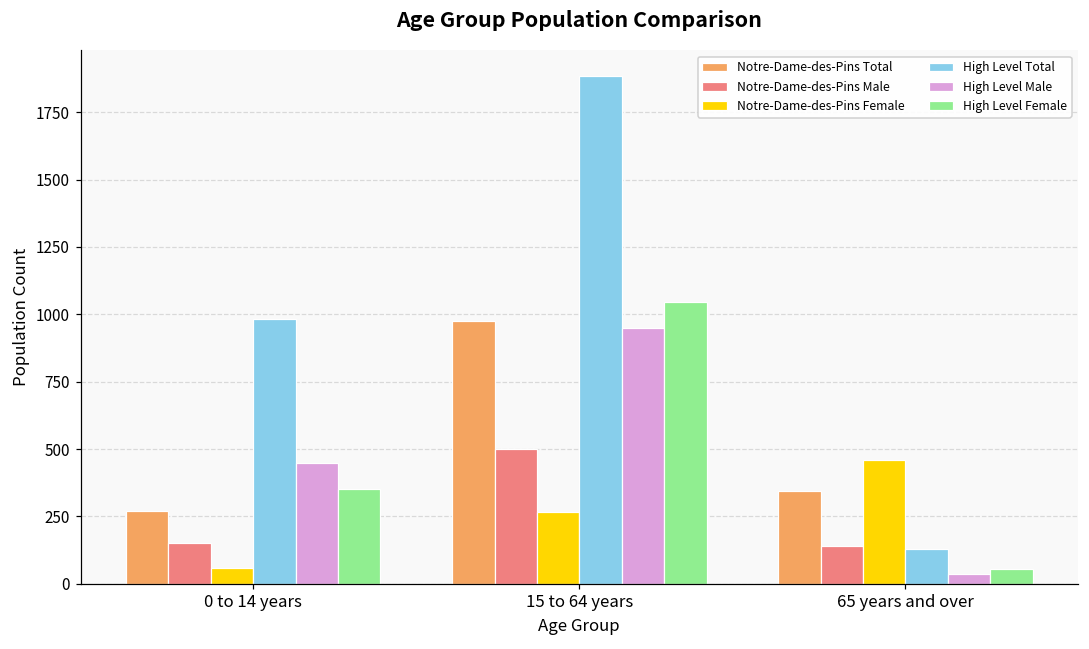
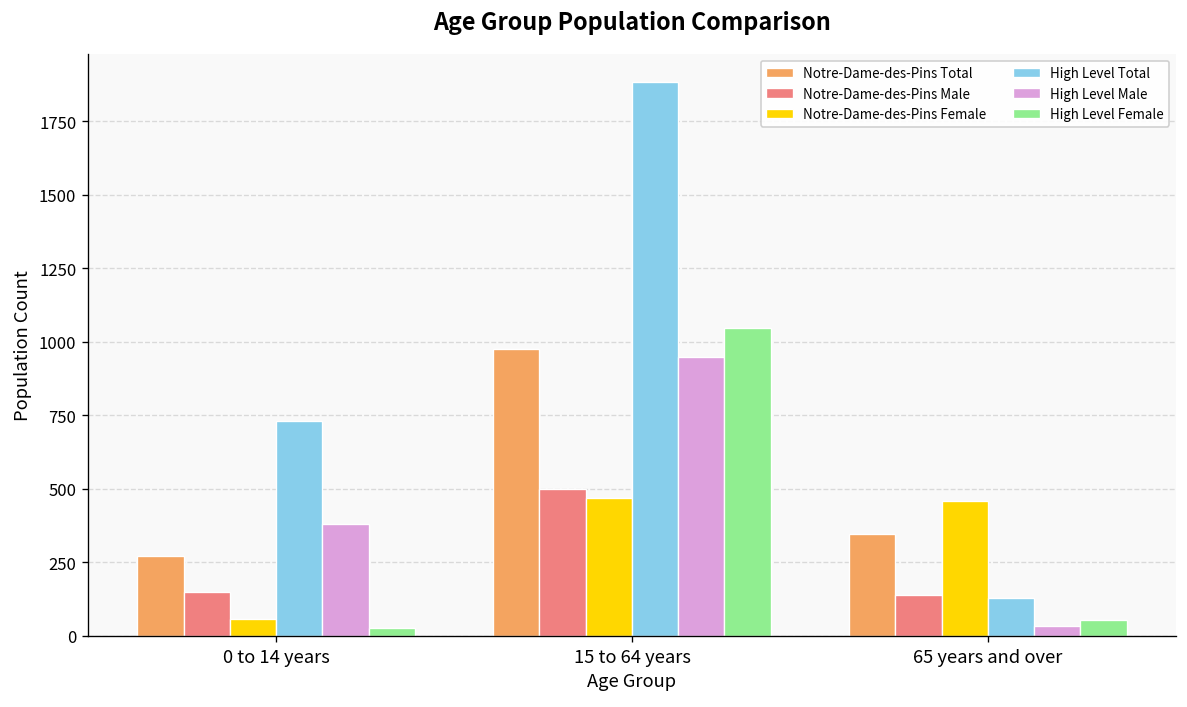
High Level Total, 0 to 14 years: 980 -> 730
High Level Male, 0 to 14 years: 450 -> 380
High Level Female, 0 to 14 years: 350 -> 30
Notre-Dame-des-Pins Female, 15 to 64 years: 270 -> 470
